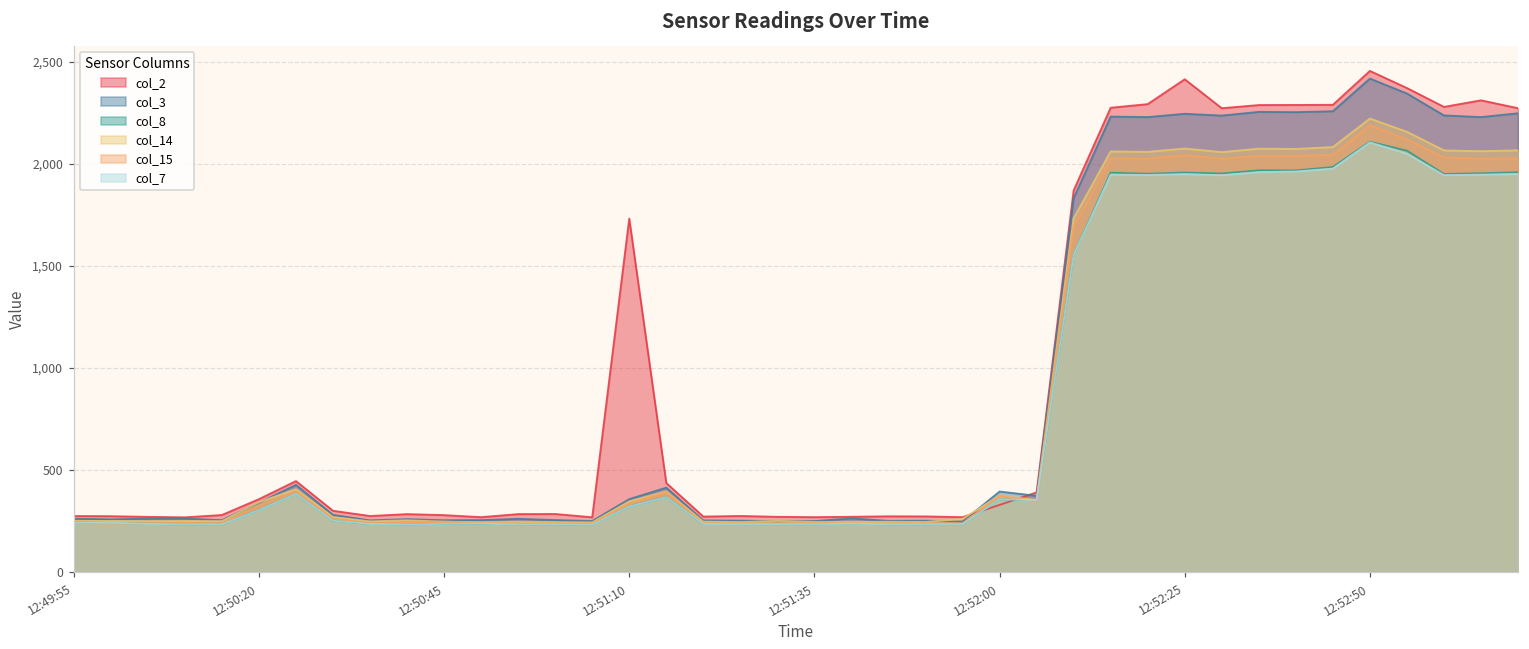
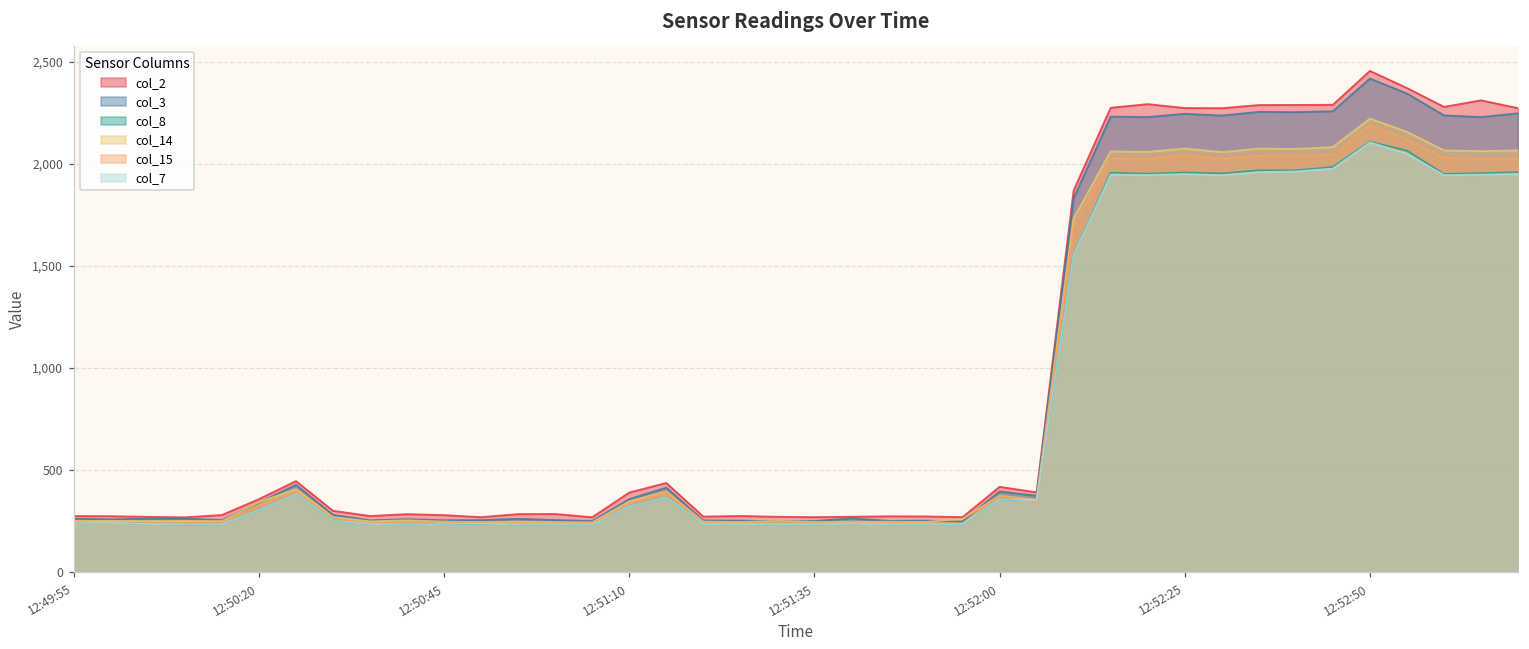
col_2, 12:51:10: 1,730 -> 390
col_2, 12:52:00: 330 -> 420
col_2, 12:52:25: 2,410 -> 2,270
